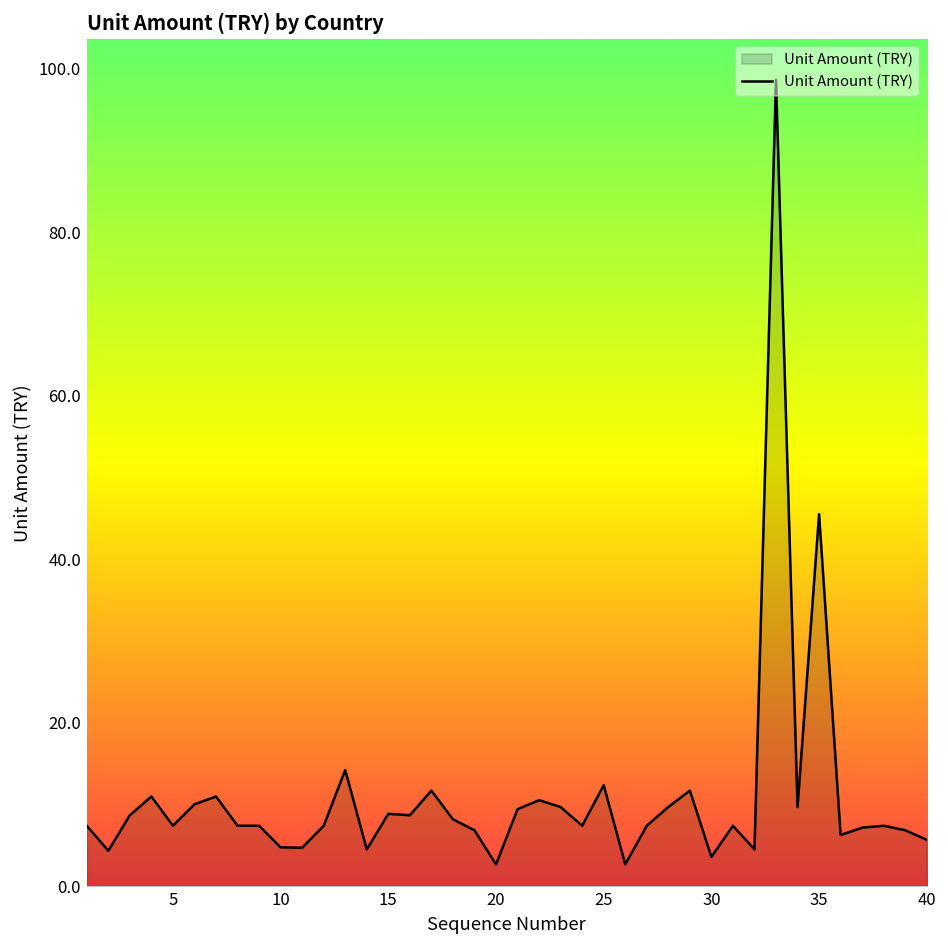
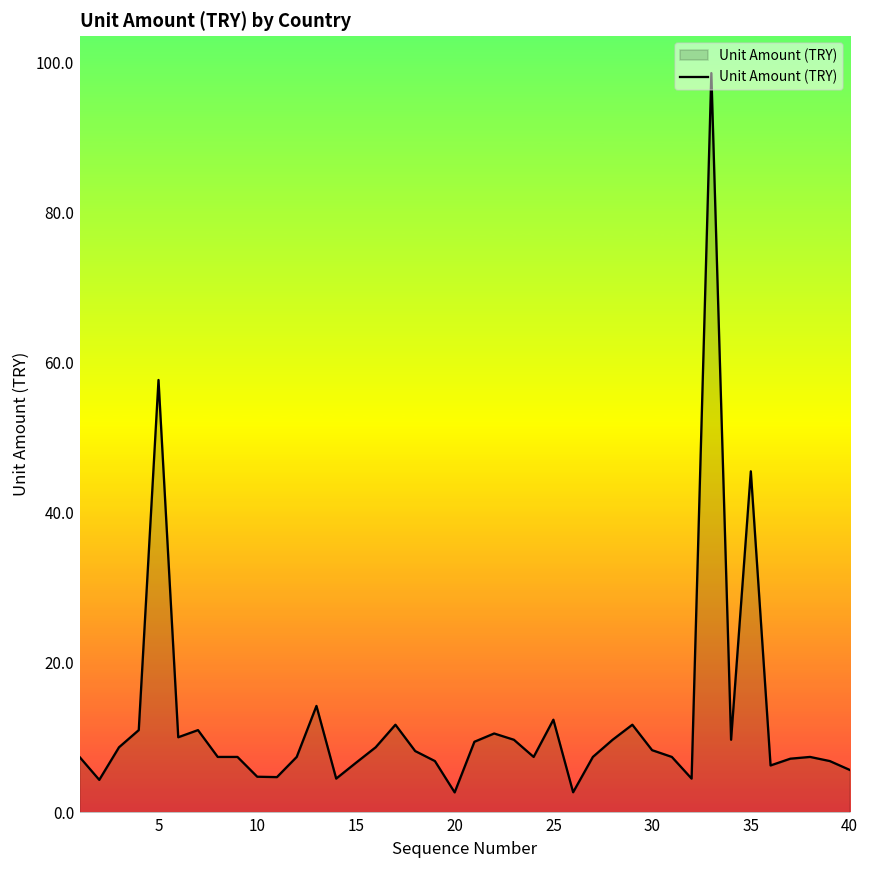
5: 7 -> 58
15: 9 -> 7
30: 4 -> 8
